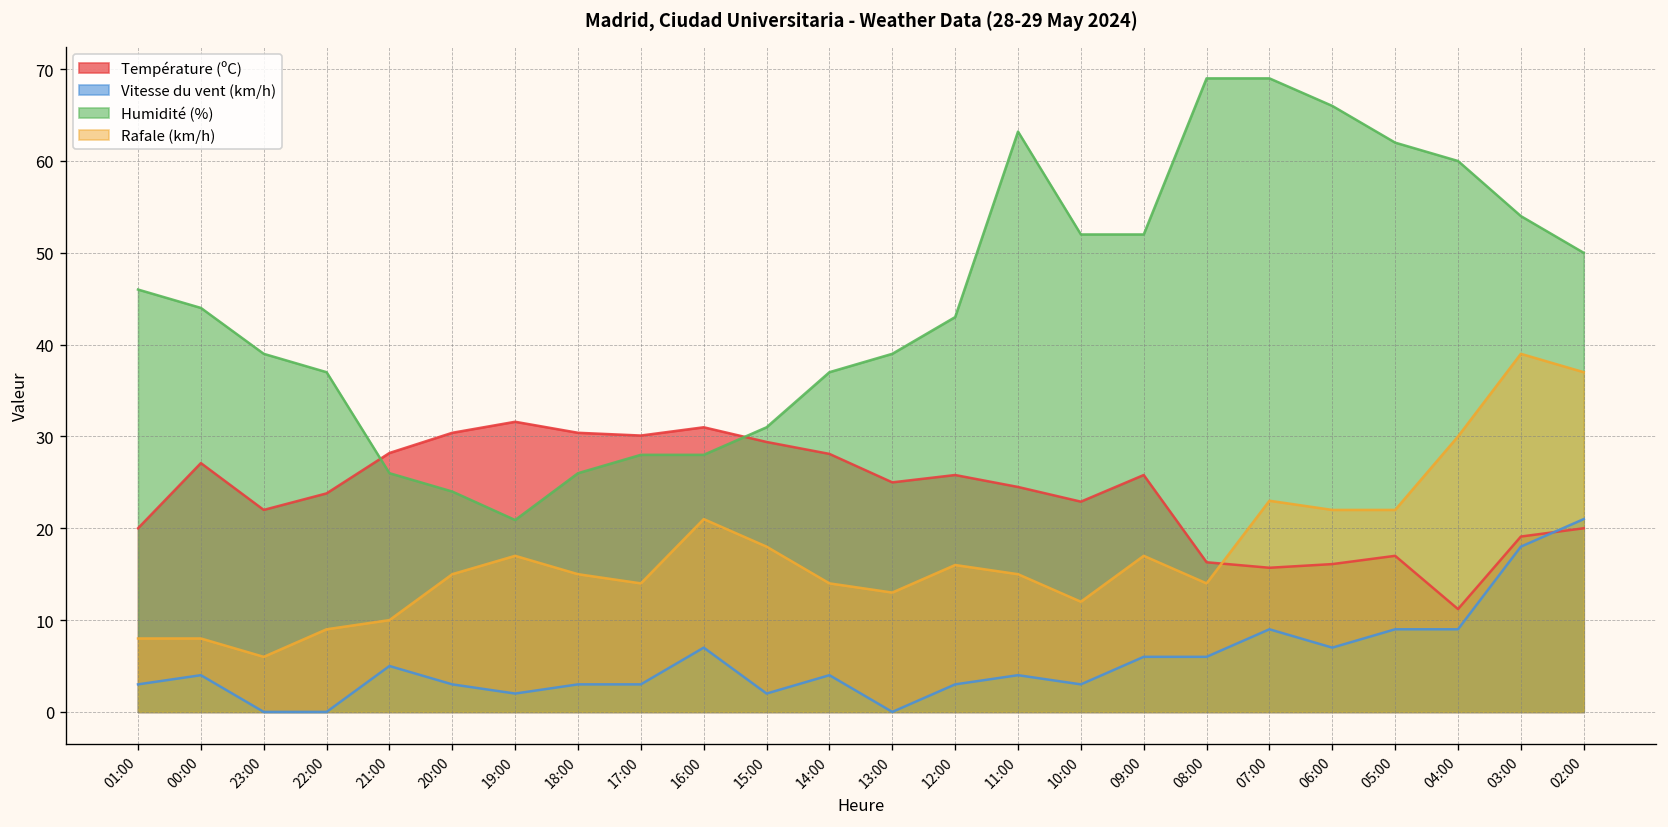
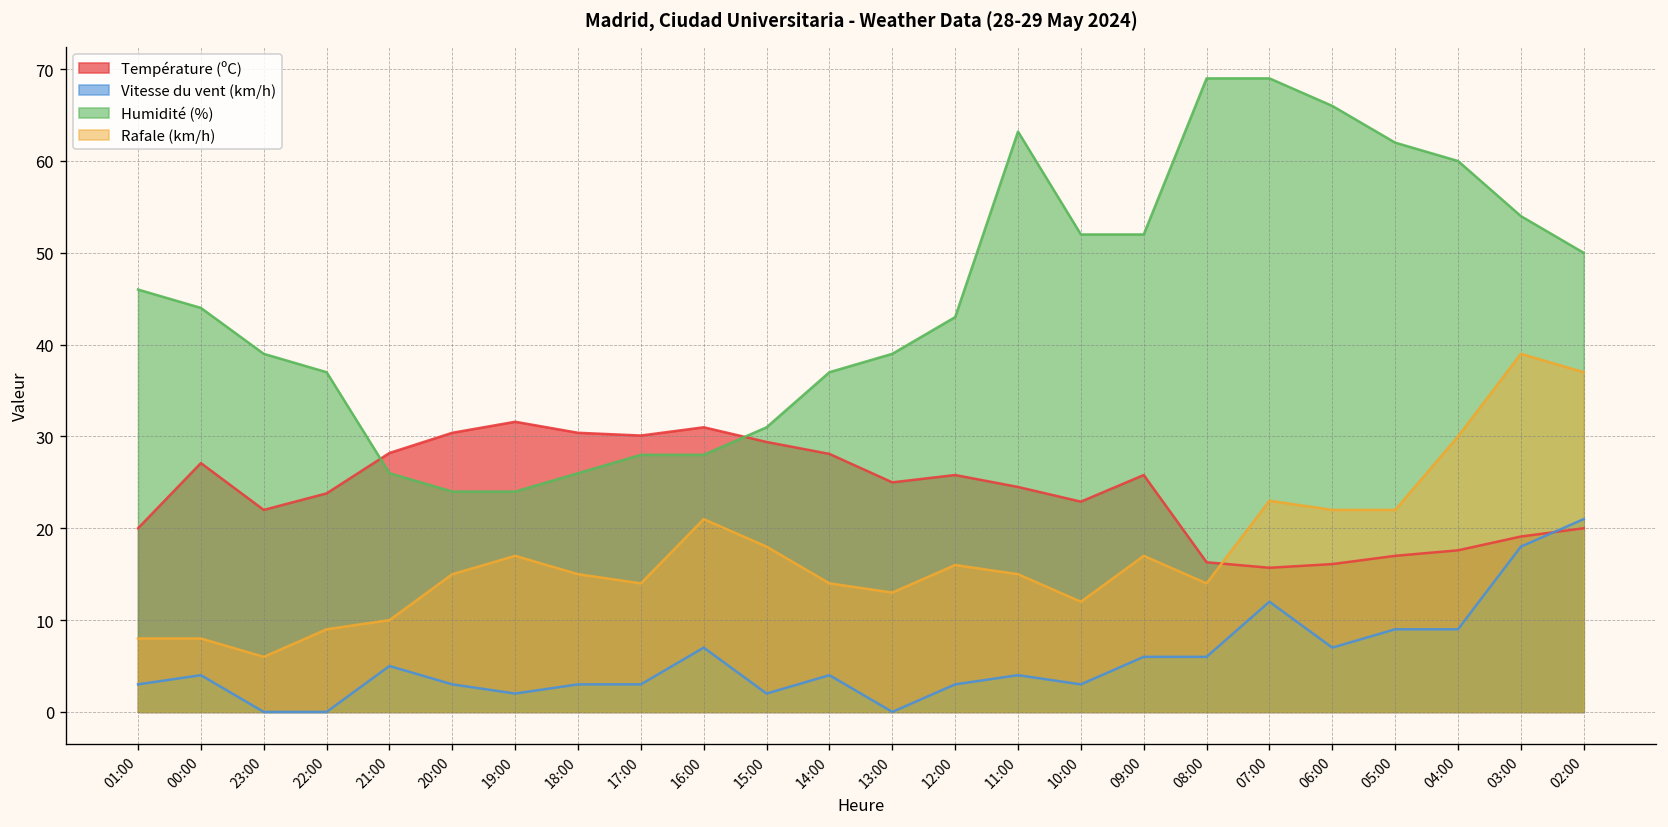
Humidité (%), 19:00: 21 -> 24
Vitesse du vent (km/h), 07:00: 9 -> 12
Température (ºC), 04:00: 11 -> 18
